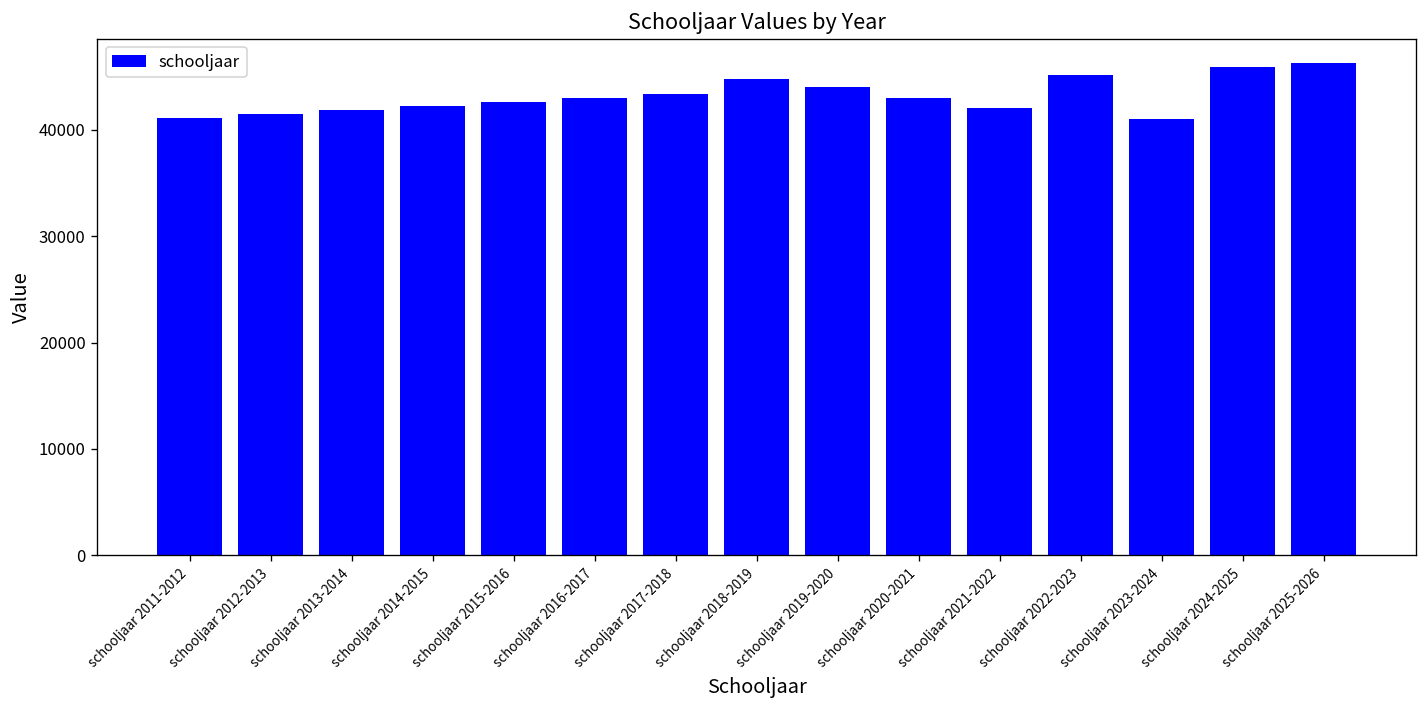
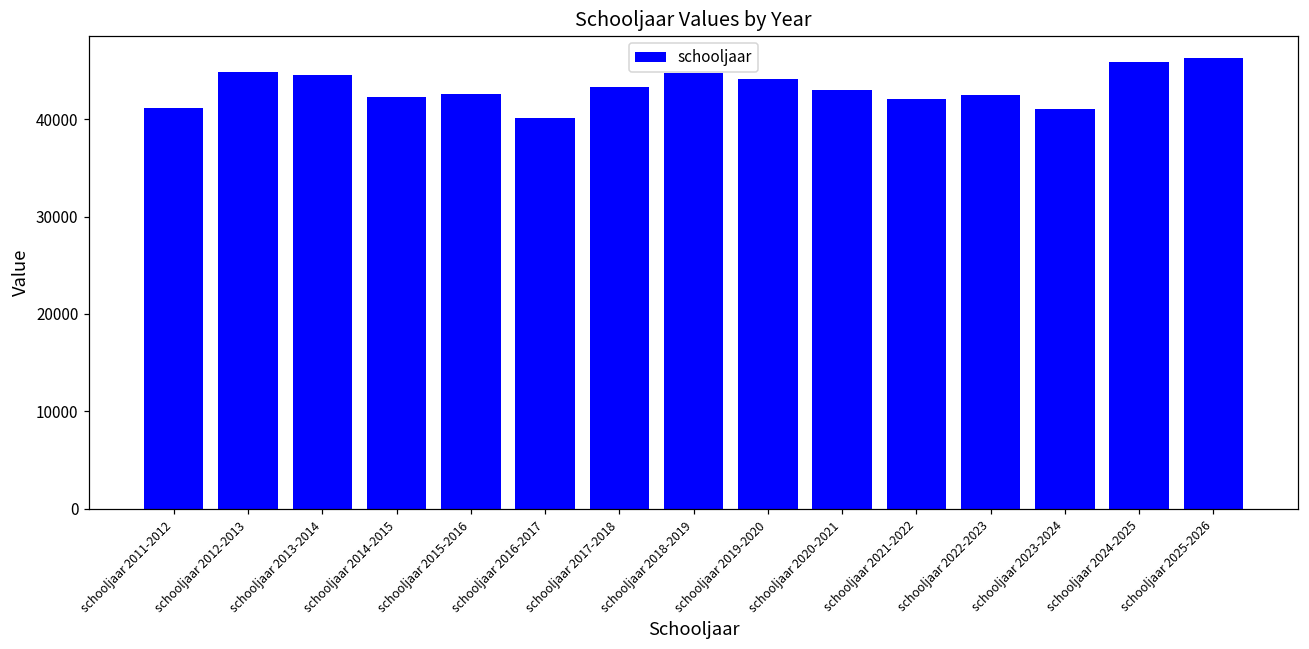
schooljaar 2012-2013: 42000 -> 45000
schooljaar 2013-2014: 42000 -> 45000
schooljaar 2016-2017: 43000 -> 40000
schooljaar 2022-2023: 45000 -> 42000
